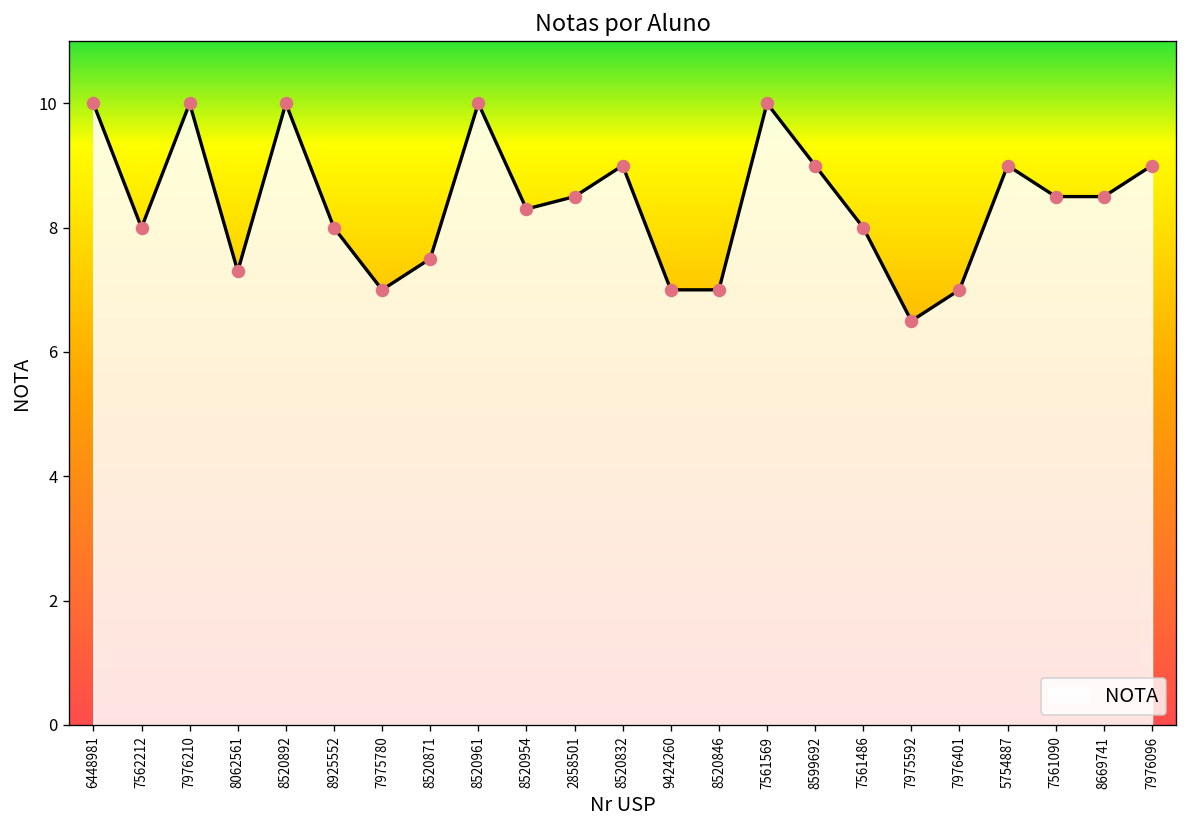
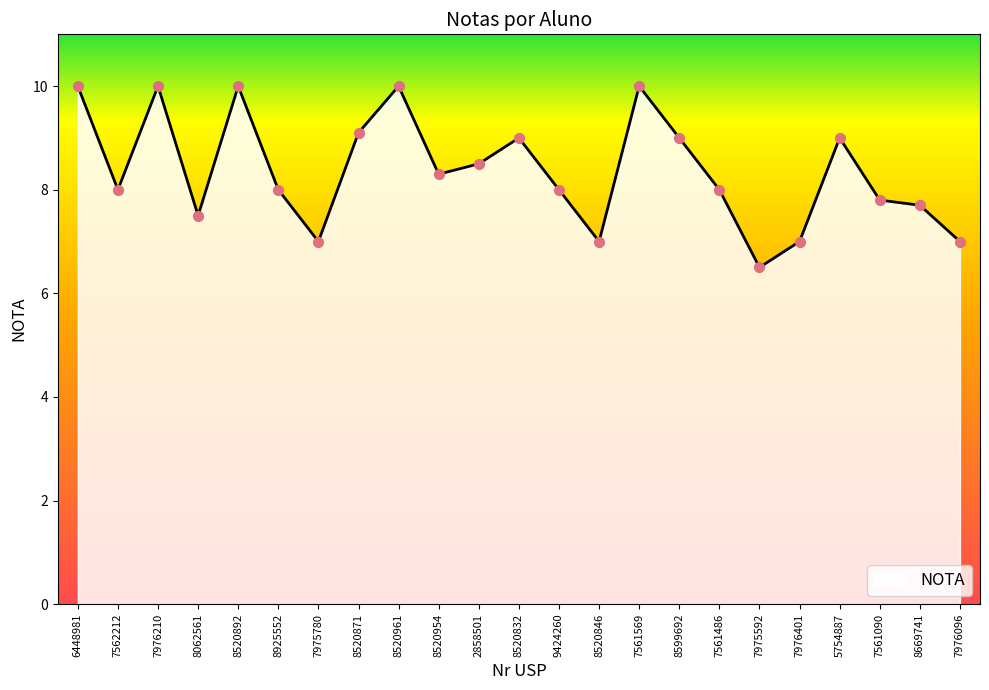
8062561: 7.3 -> 7.5
8520871: 7.5 -> 9.1
9424260: 7 -> 8
7561090: 8.5 -> 7.8
8669741: 8.5 -> 7.7
7976096: 9 -> 7
